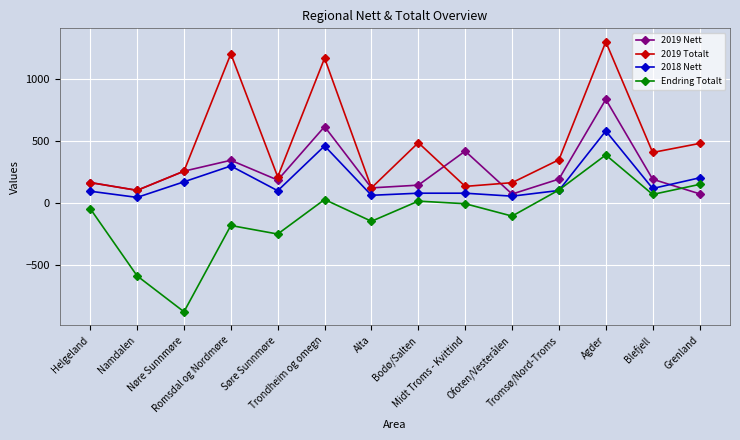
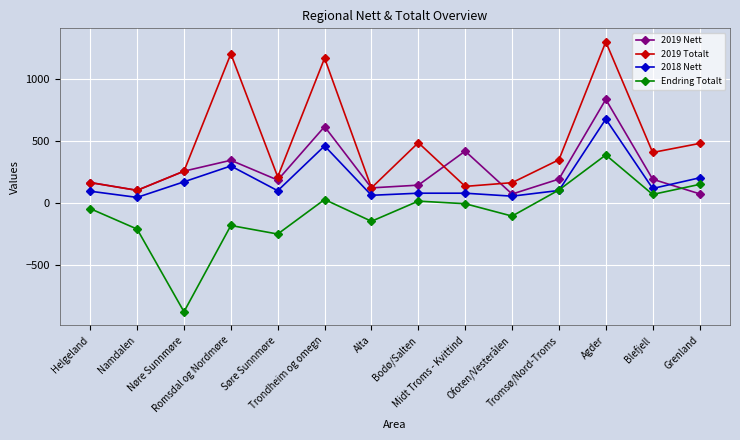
Endring Totalt, Namdalen: -590 -> -210
2018 Nett, Agder: 580 -> 680
